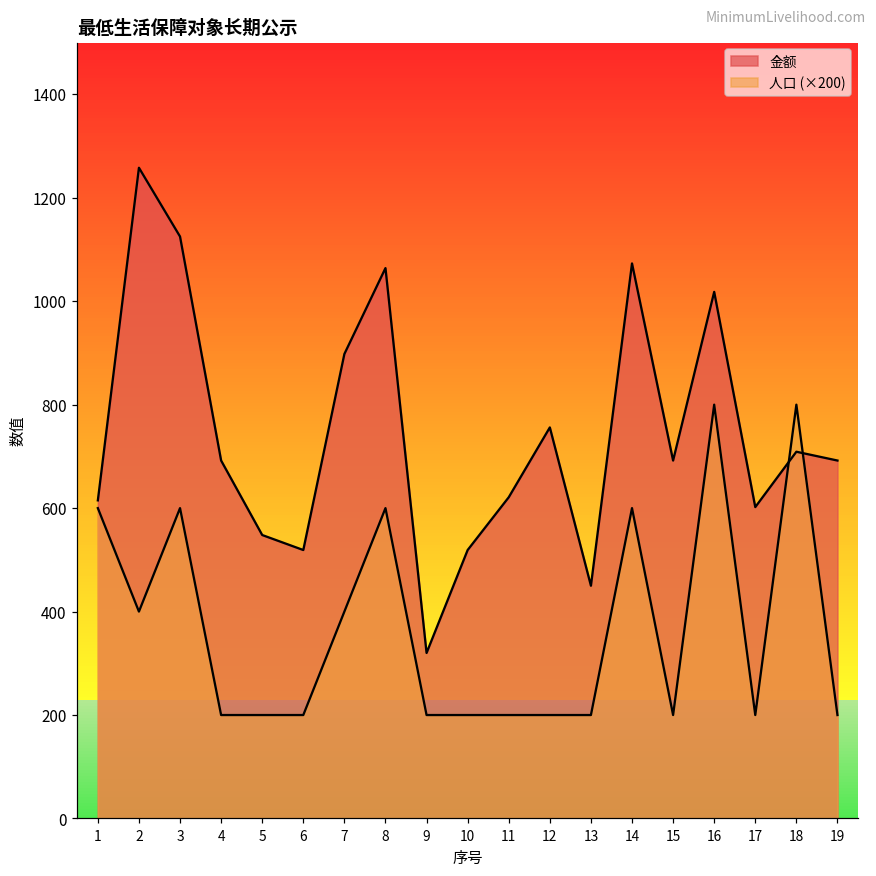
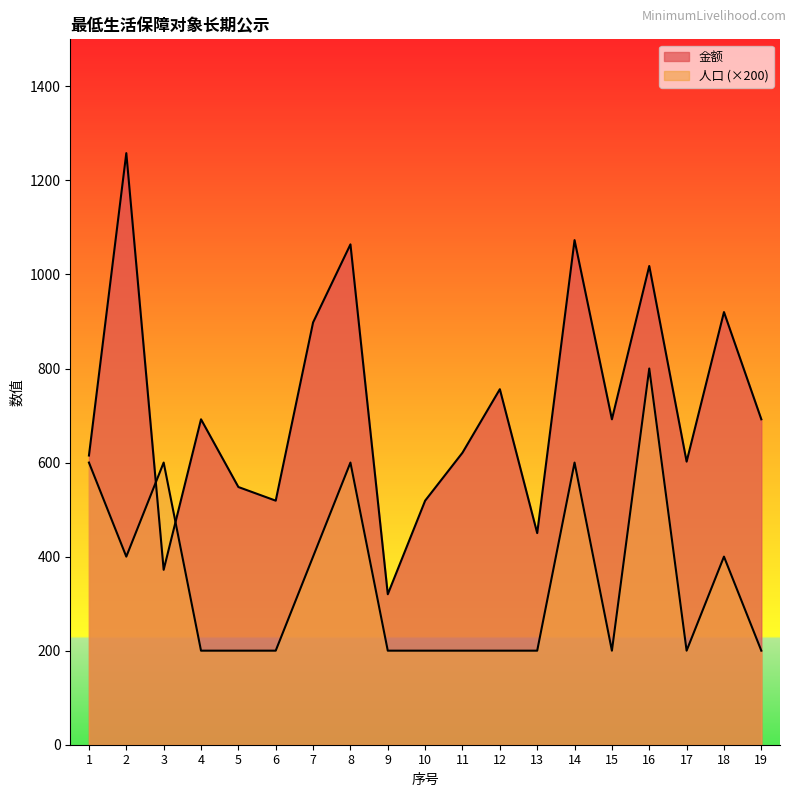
金额, 3: 1130 -> 370
金额, 18: 710 -> 920
人口 (×200), 18: 800 -> 400
